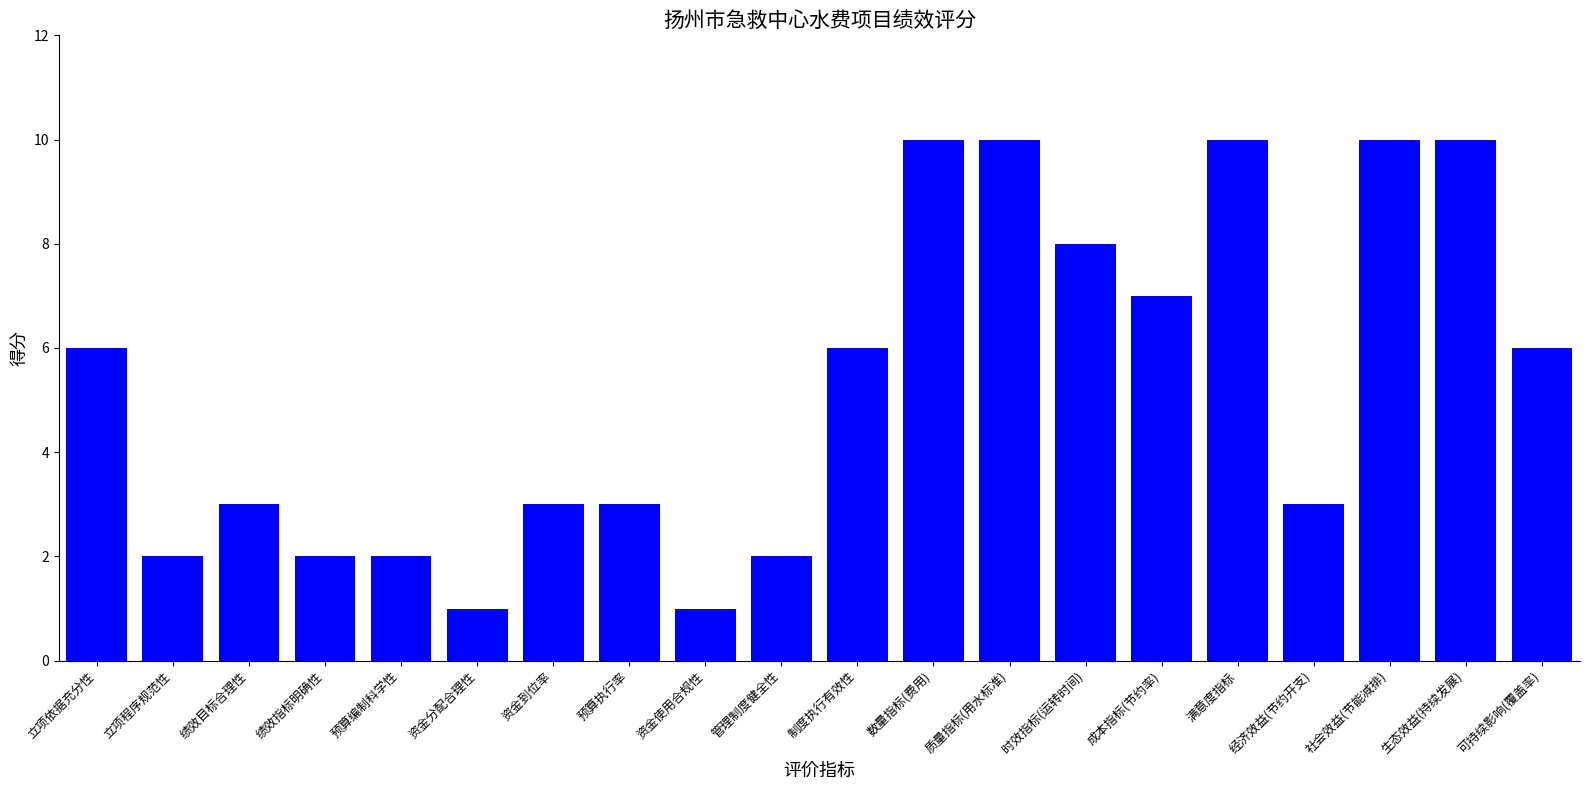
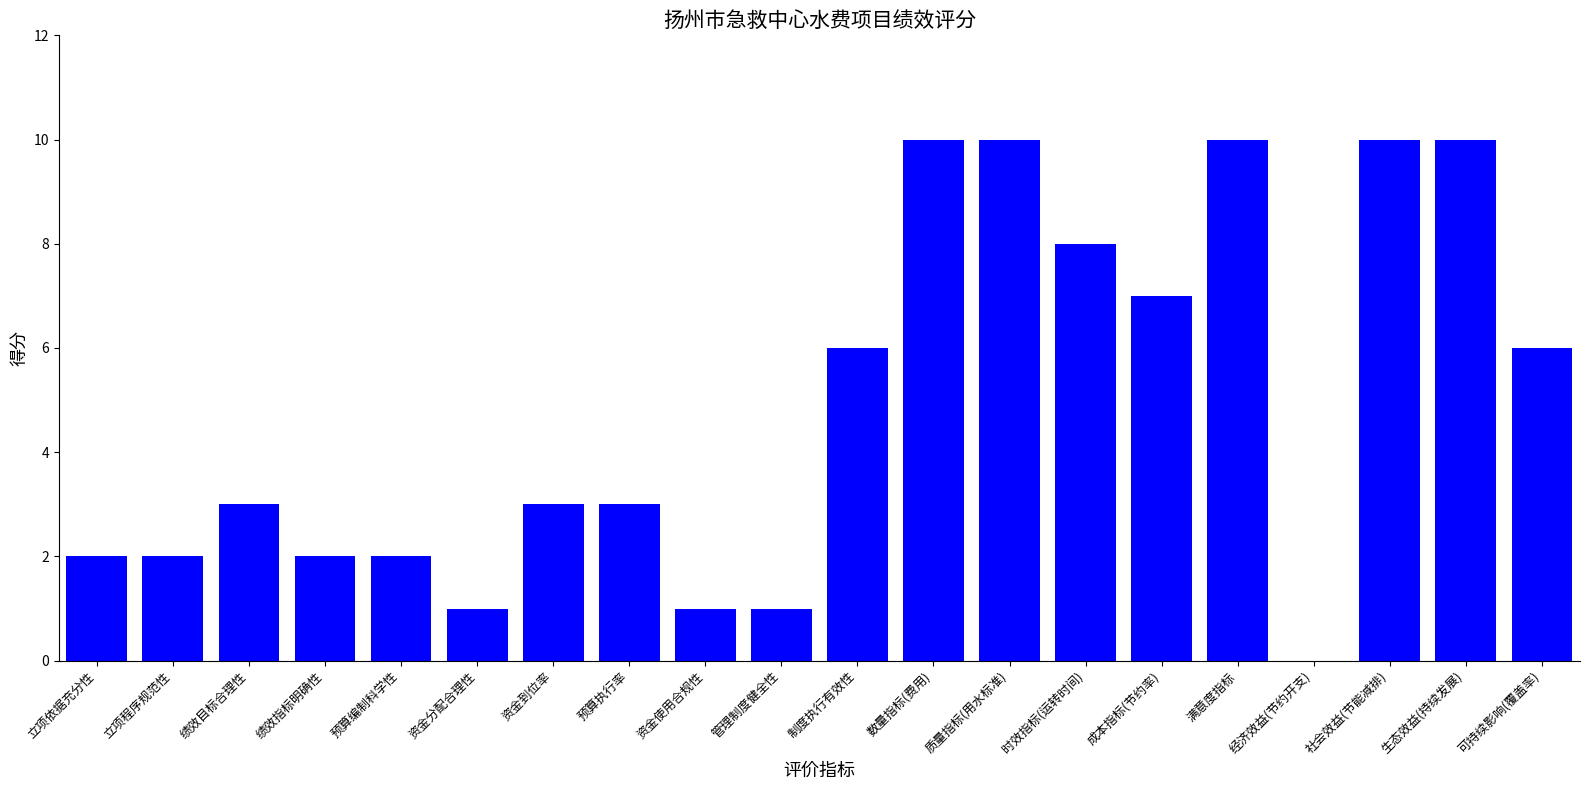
立项依据充分性: 6 -> 2
管理制度健全性: 2 -> 1
经济效益(节约开支): 3 -> 0
